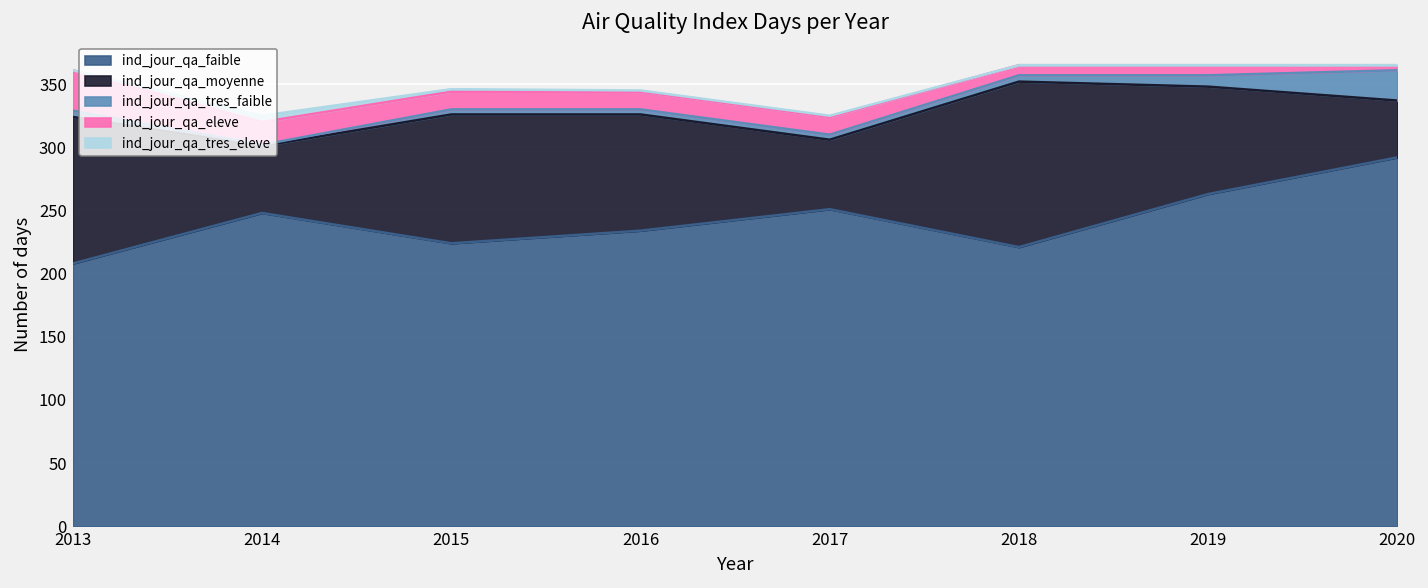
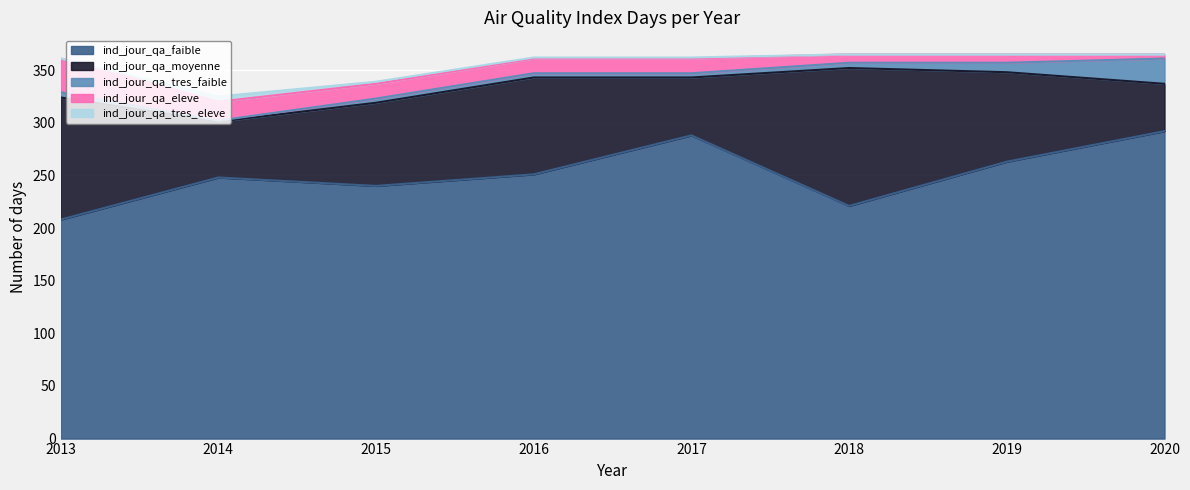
ind_jour_qa_faible, 2015: 224 -> 240
ind_jour_qa_moyenne, 2015: 102 -> 79
ind_jour_qa_faible, 2016: 234 -> 251
ind_jour_qa_faible, 2017: 251 -> 288
